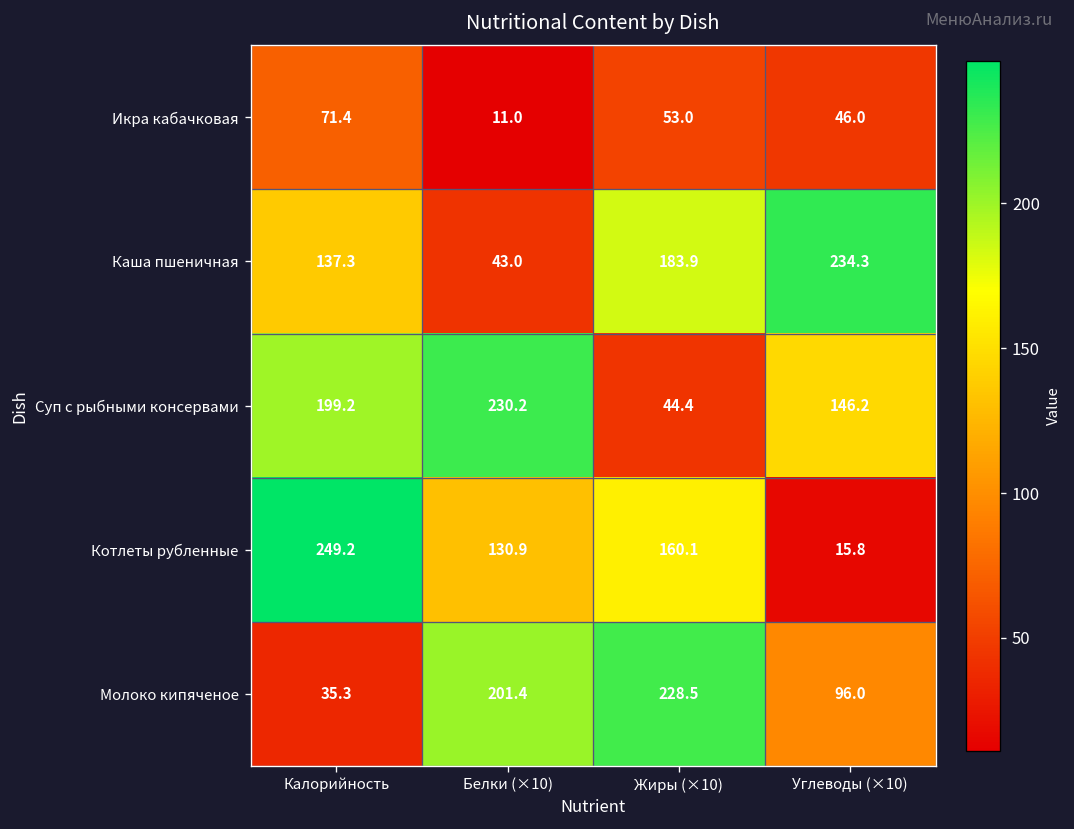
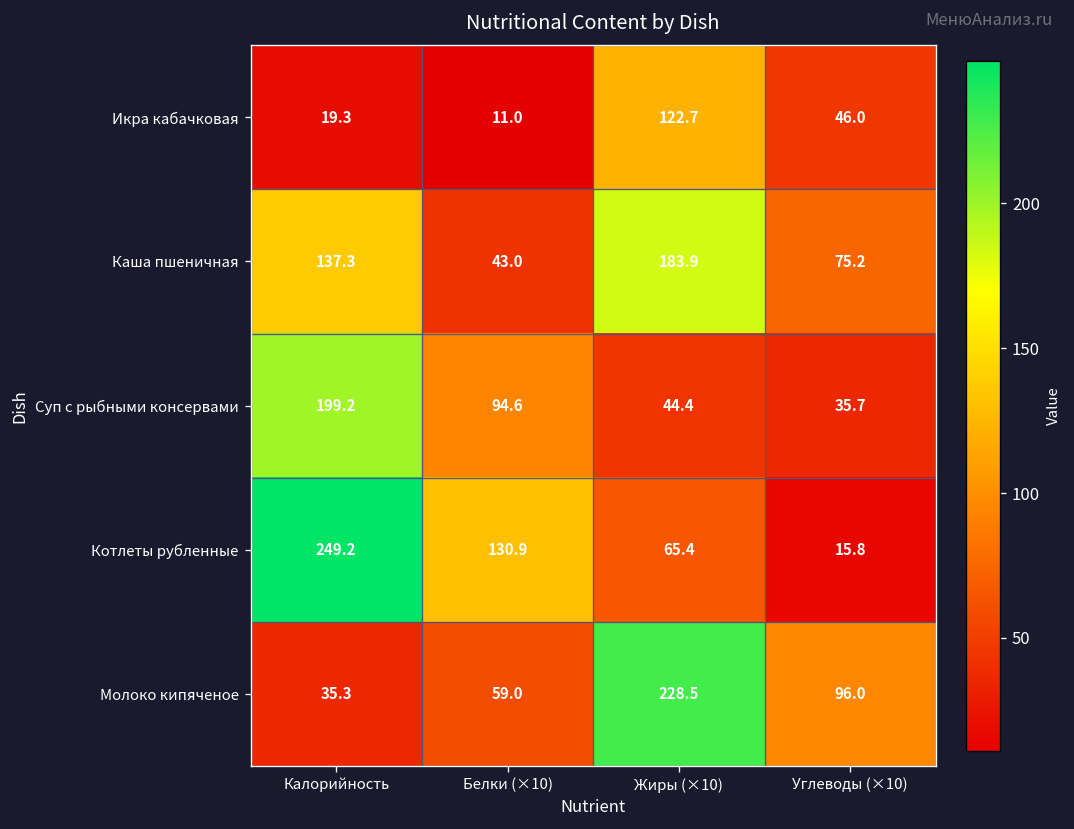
Икра кабачковая, Калорийность: 71.4 -> 19.3
Икра кабачковая, Жиры (×10): 53.0 -> 122.7
Каша пшеничная, Углеводы (×10): 234.3 -> 75.2
Суп с рыбными консервами, Белки (×10): 230.2 -> 94.6
Суп с рыбными консервами, Углеводы (×10): 146.2 -> 35.7
Котлеты рубленные, Жиры (×10): 160.1 -> 65.4
Молоко кипяченое, Белки (×10): 201.4 -> 59.0
